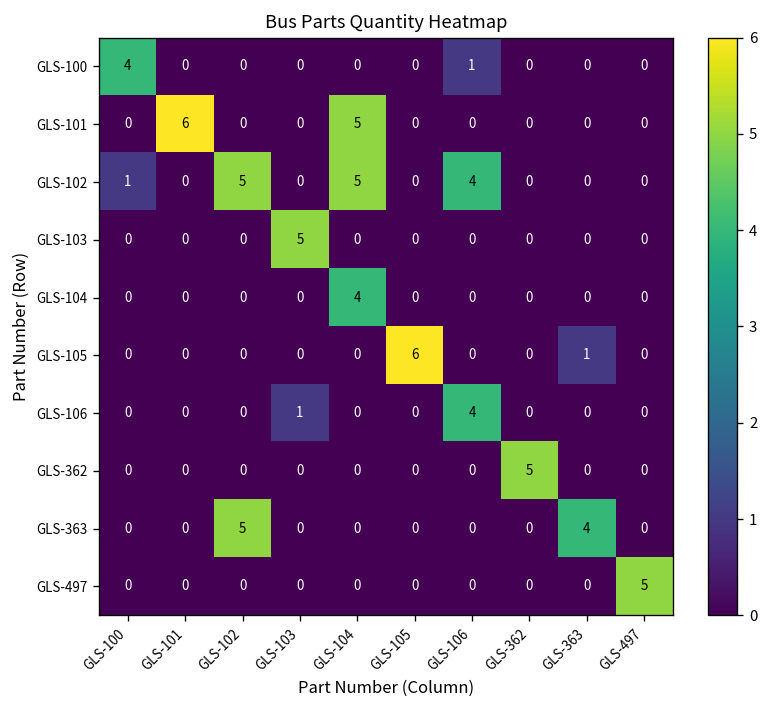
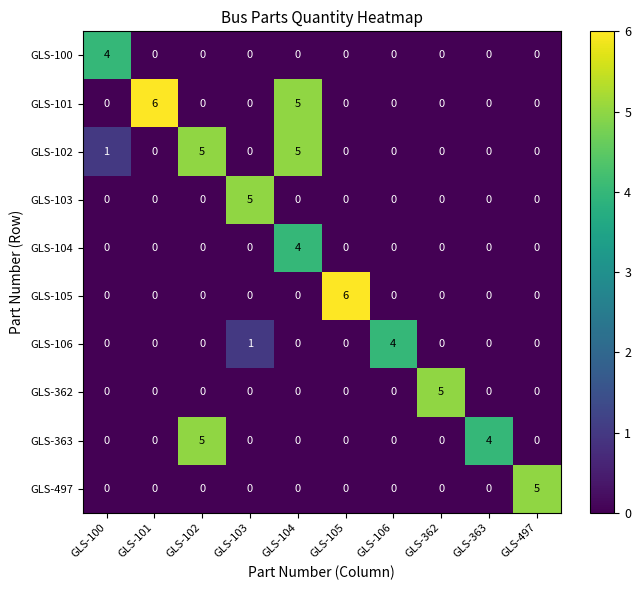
GLS-100, GLS-106: 1 -> 0
GLS-102, GLS-106: 4 -> 0
GLS-105, GLS-363: 1 -> 0
